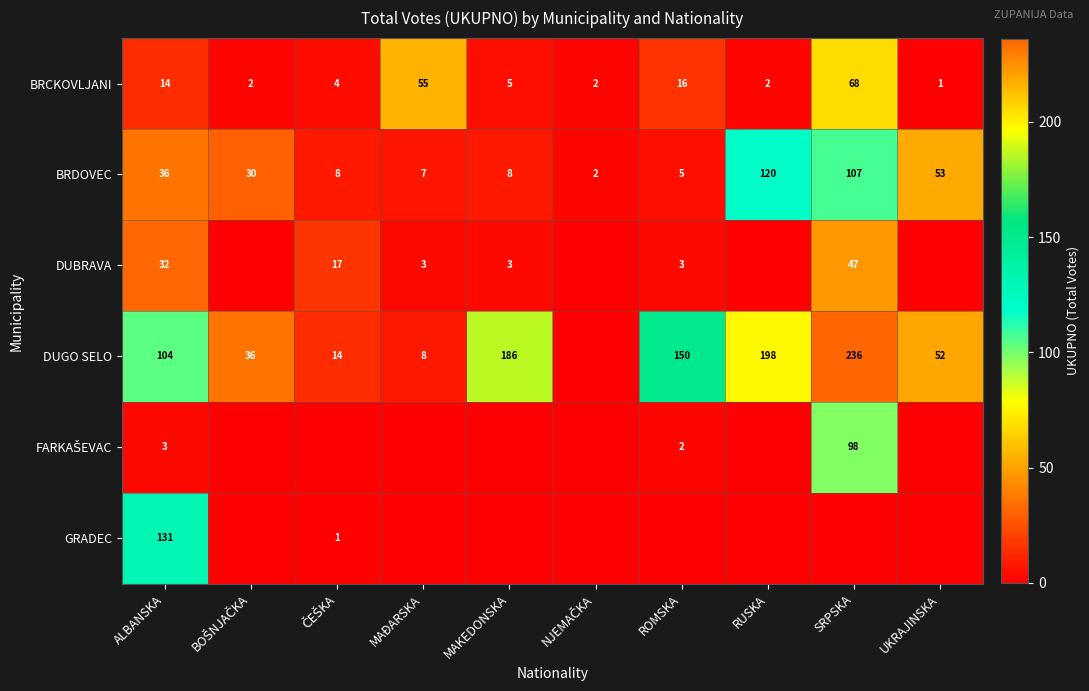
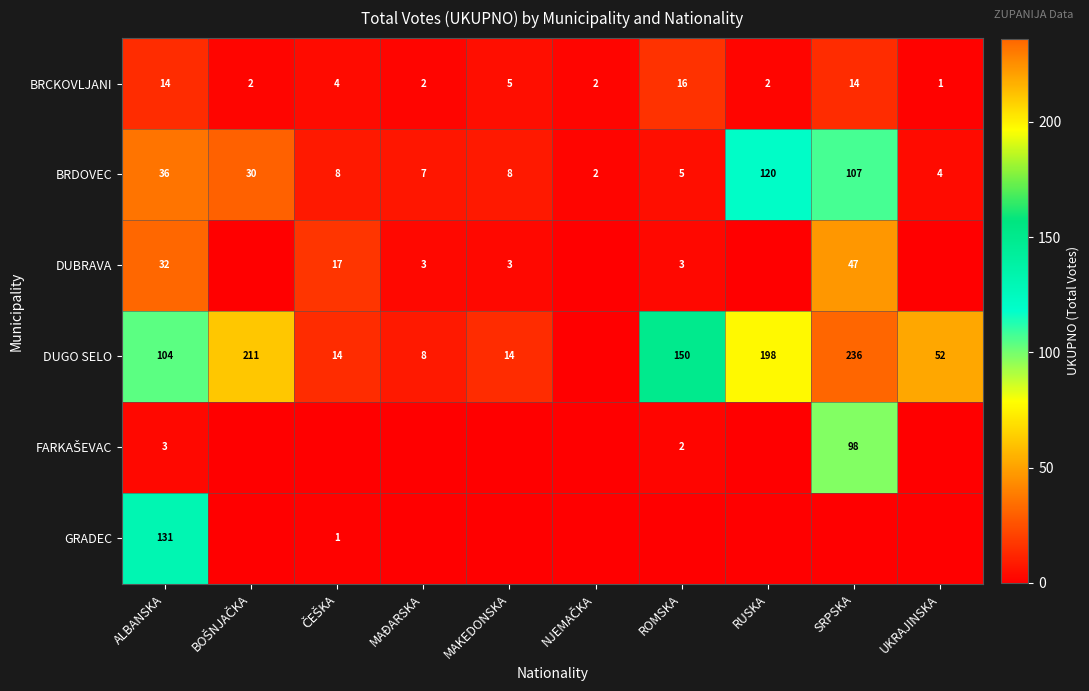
BRCKOVLJANI, MAĐARSKA: 55 -> 2
BRCKOVLJANI, SRPSKA: 68 -> 14
BRDOVEC, UKRAJINSKA: 53 -> 4
DUGO SELO, BOŠNJAČKA: 36 -> 211
DUGO SELO, MAKEDONSKA: 186 -> 14
